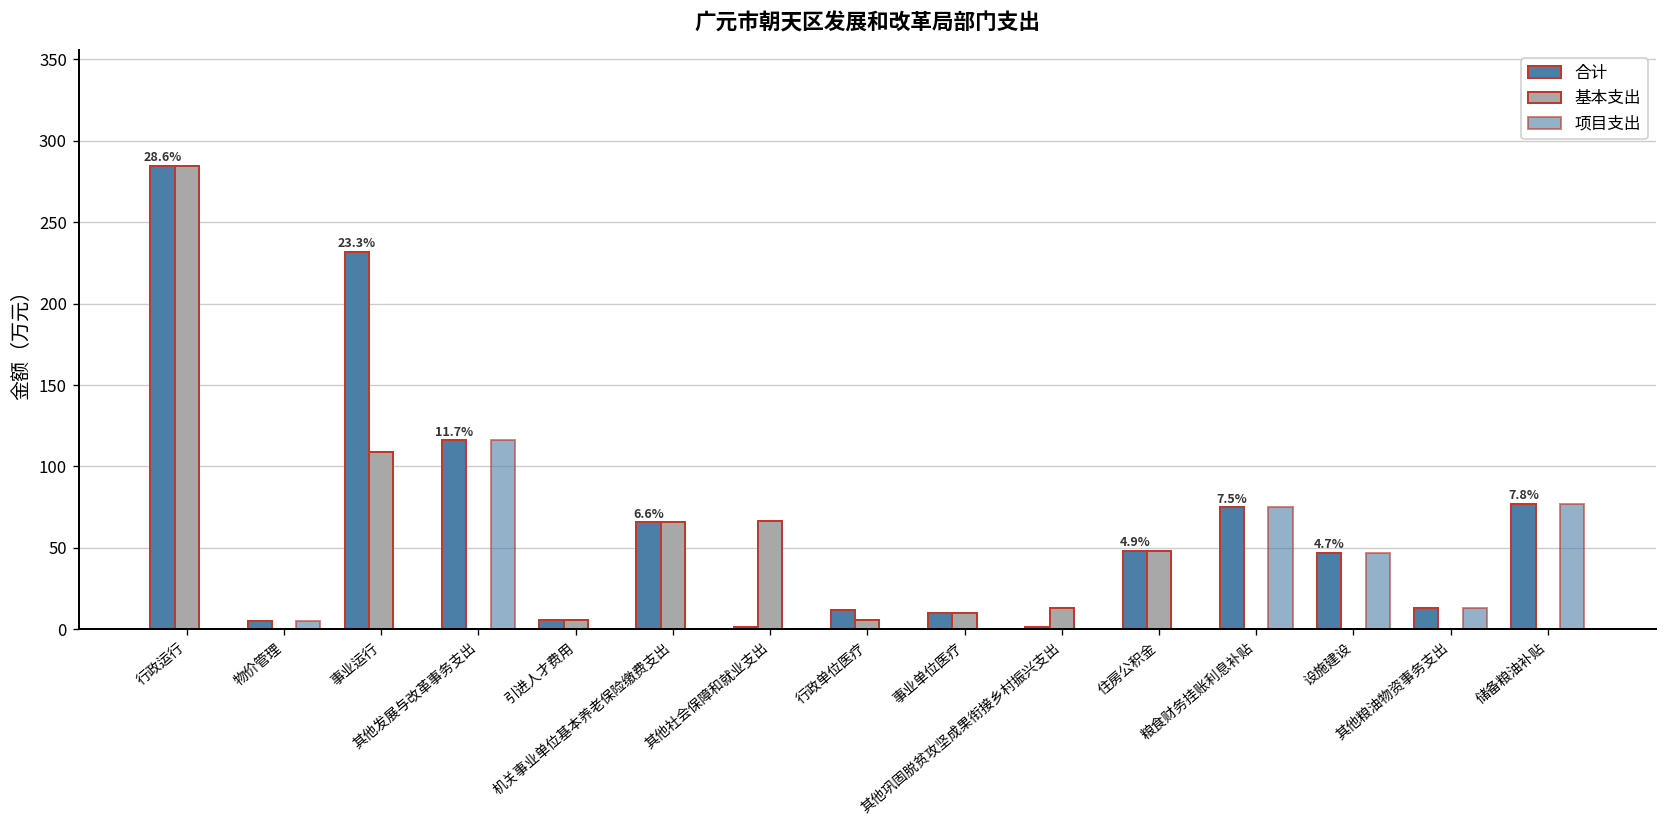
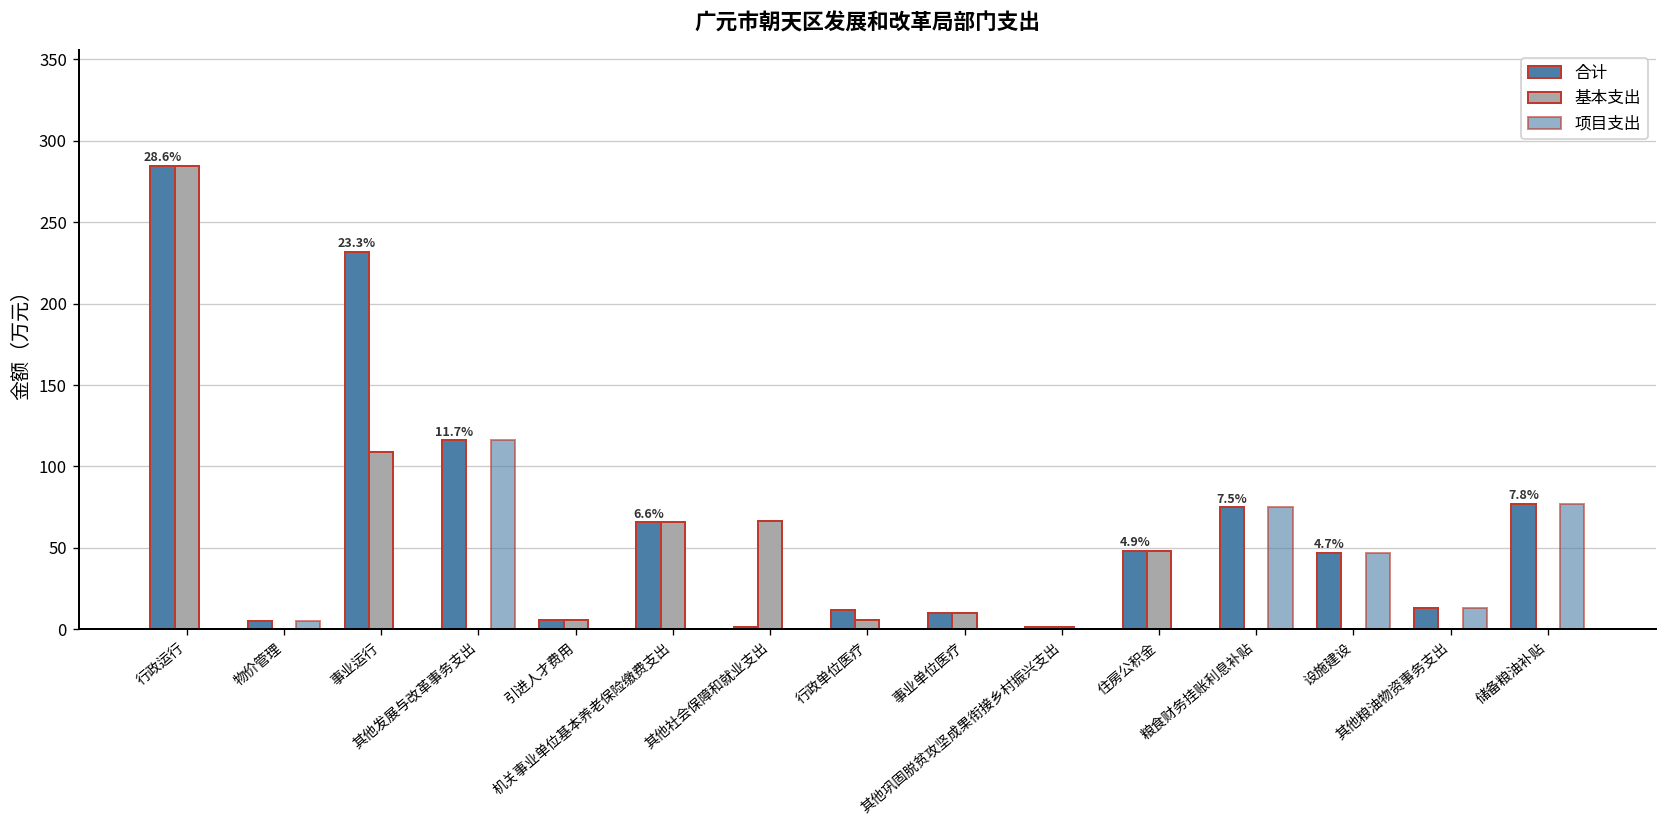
基本支出, 其他巩固脱贫攻坚成果衔接乡村振兴支出: 13 -> 2
